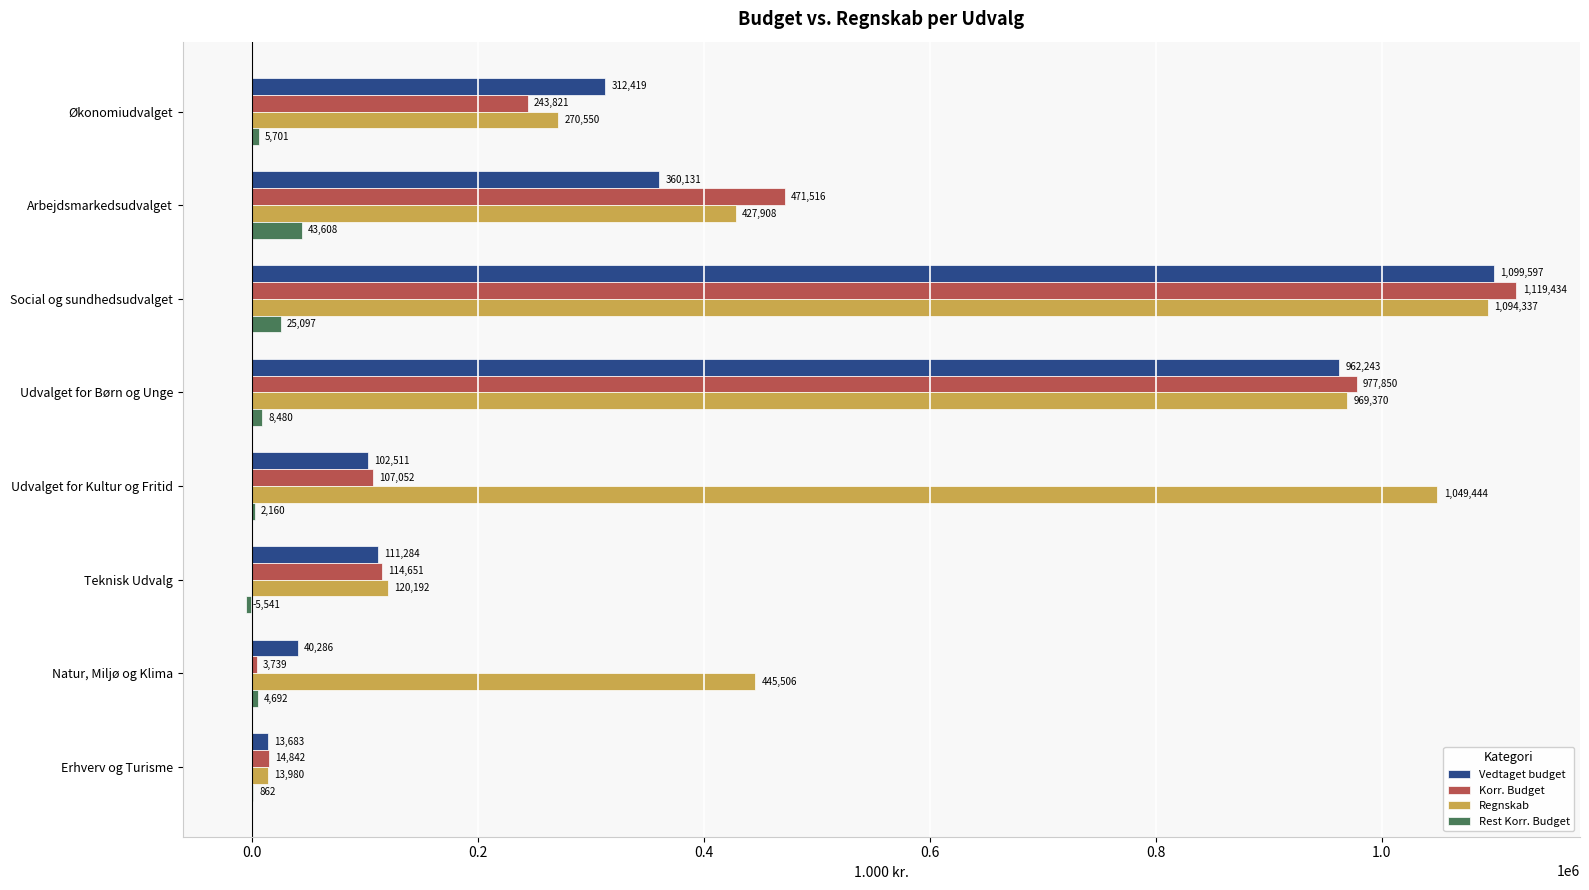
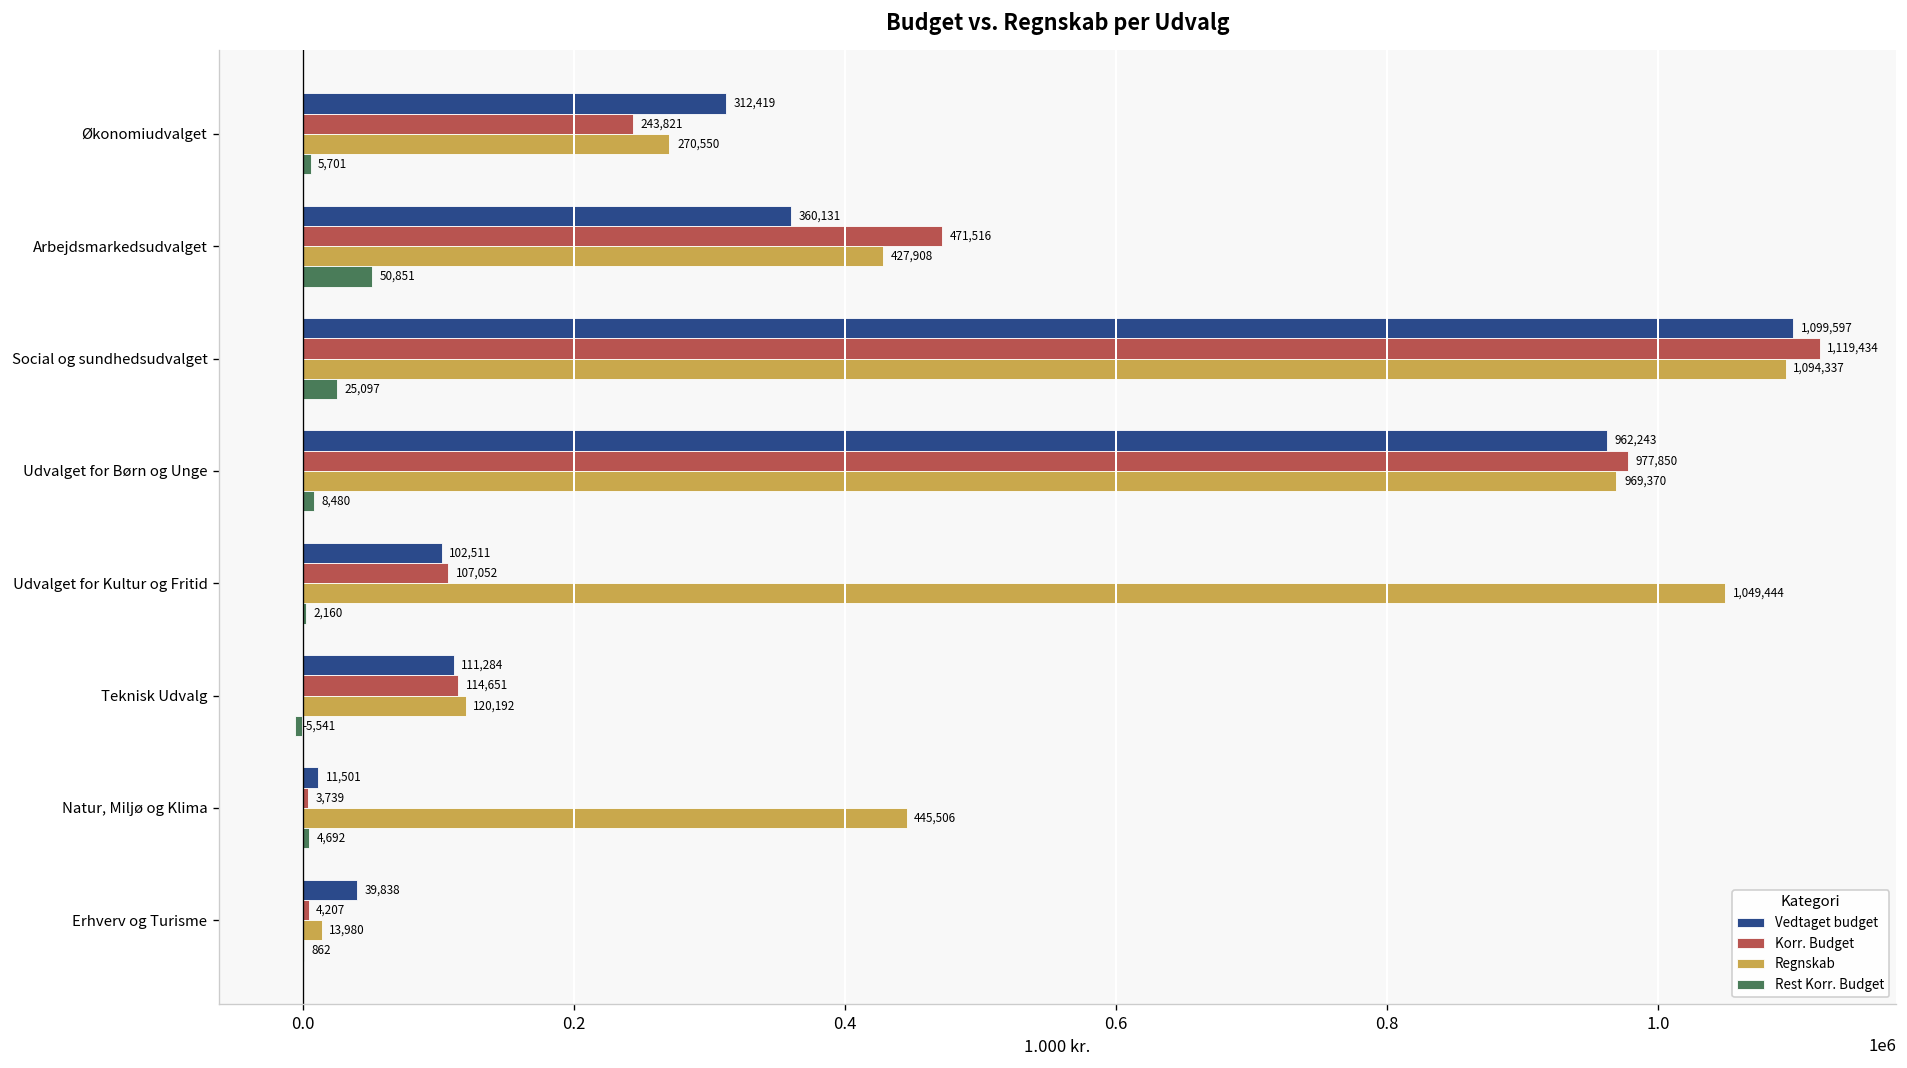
Rest Korr. Budget, Arbejdsmarkedsudvalget: 43,608 -> 50,851
Vedtaget budget, Natur, Miljø og Klima: 40,286 -> 11,501
Vedtaget budget, Erhverv og Turisme: 13,683 -> 39,838
Korr. Budget, Erhverv og Turisme: 14,842 -> 4,207
